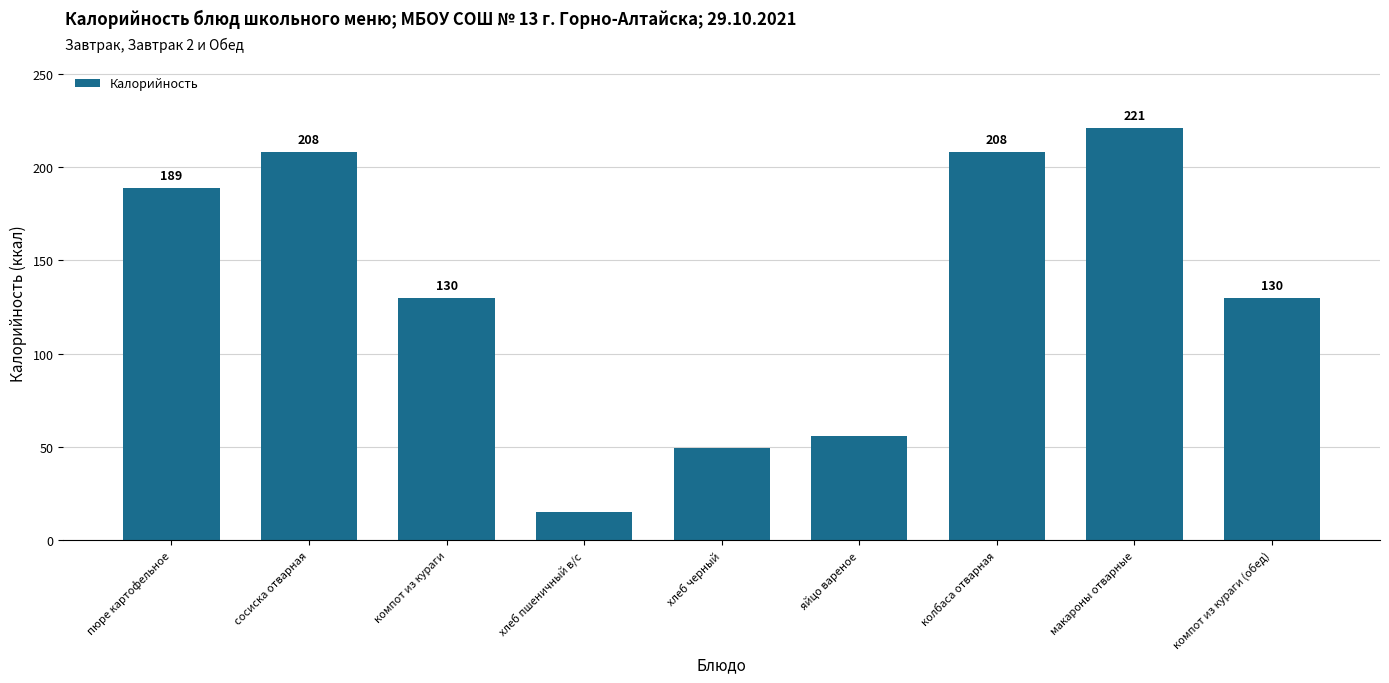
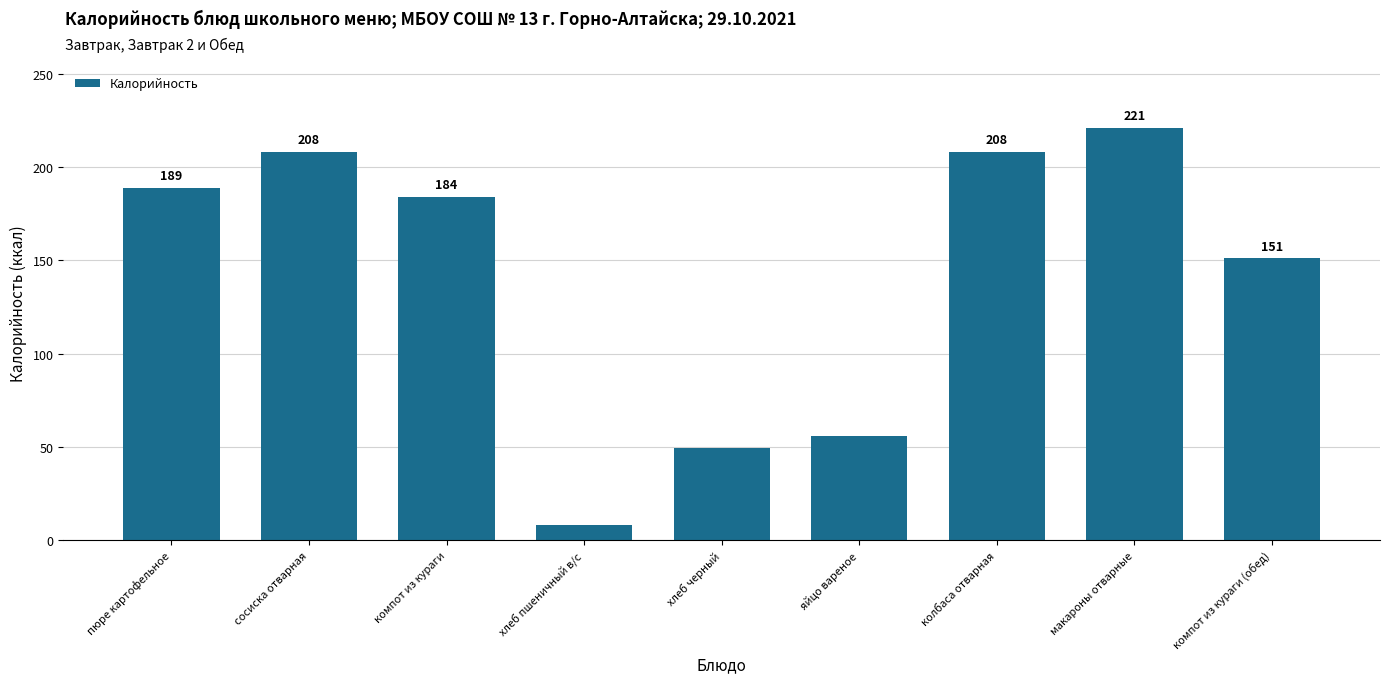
компот из кураги: 130 -> 184
хлеб пшеничный в/с: 15 -> 8
компот из кураги (обед): 130 -> 151
